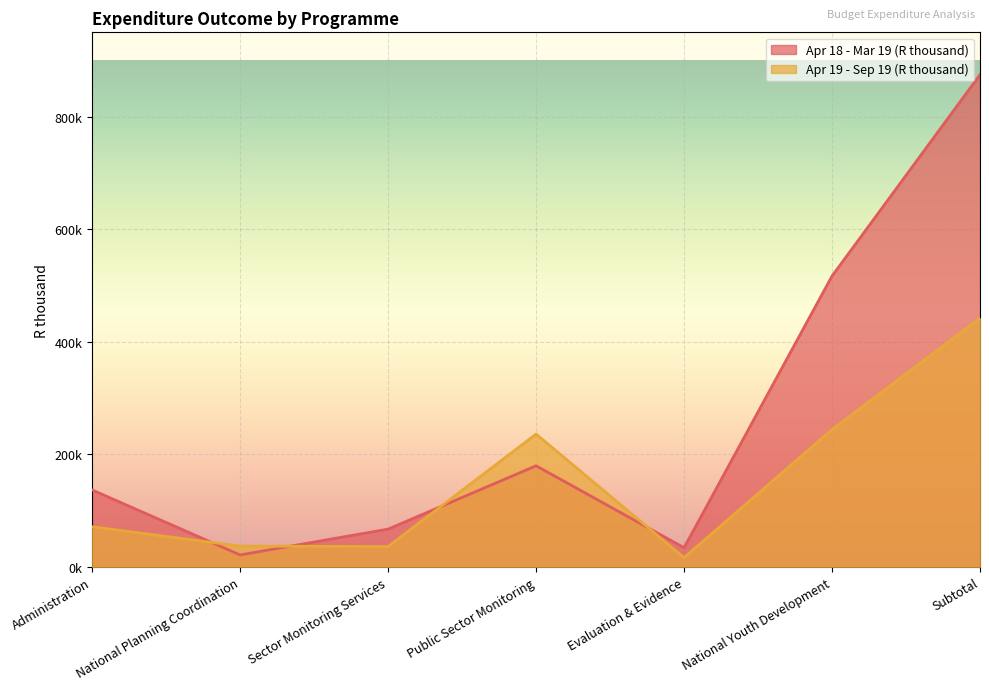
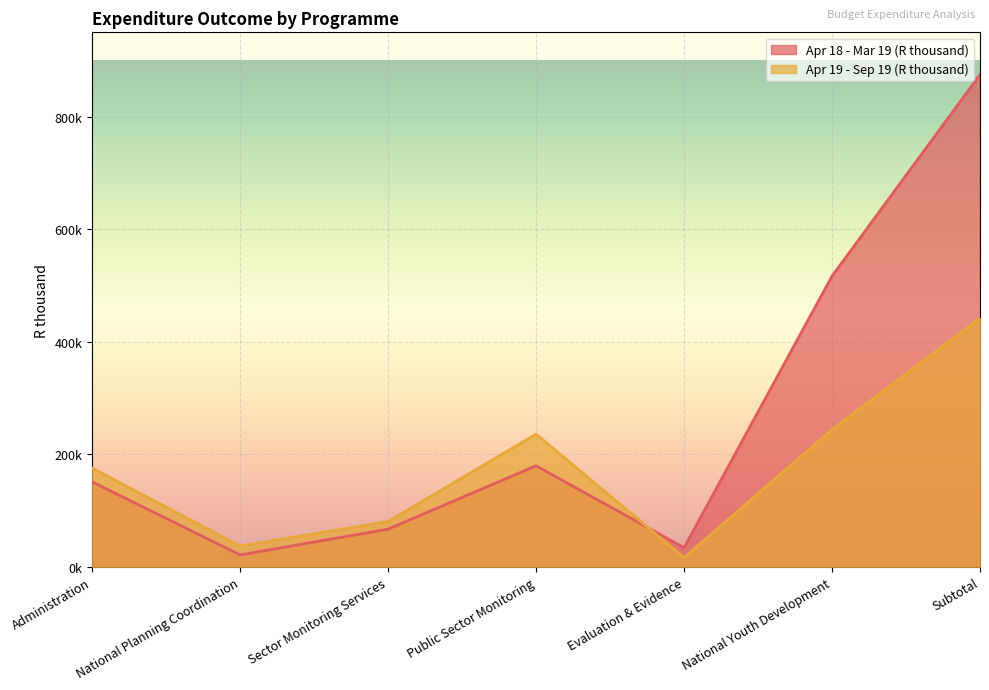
Apr 18 - Mar 19 (R thousand), Administration: 140000 -> 150000
Apr 19 - Sep 19 (R thousand), Administration: 70000 -> 180000
Apr 19 - Sep 19 (R thousand), Sector Monitoring Services: 40000 -> 80000
